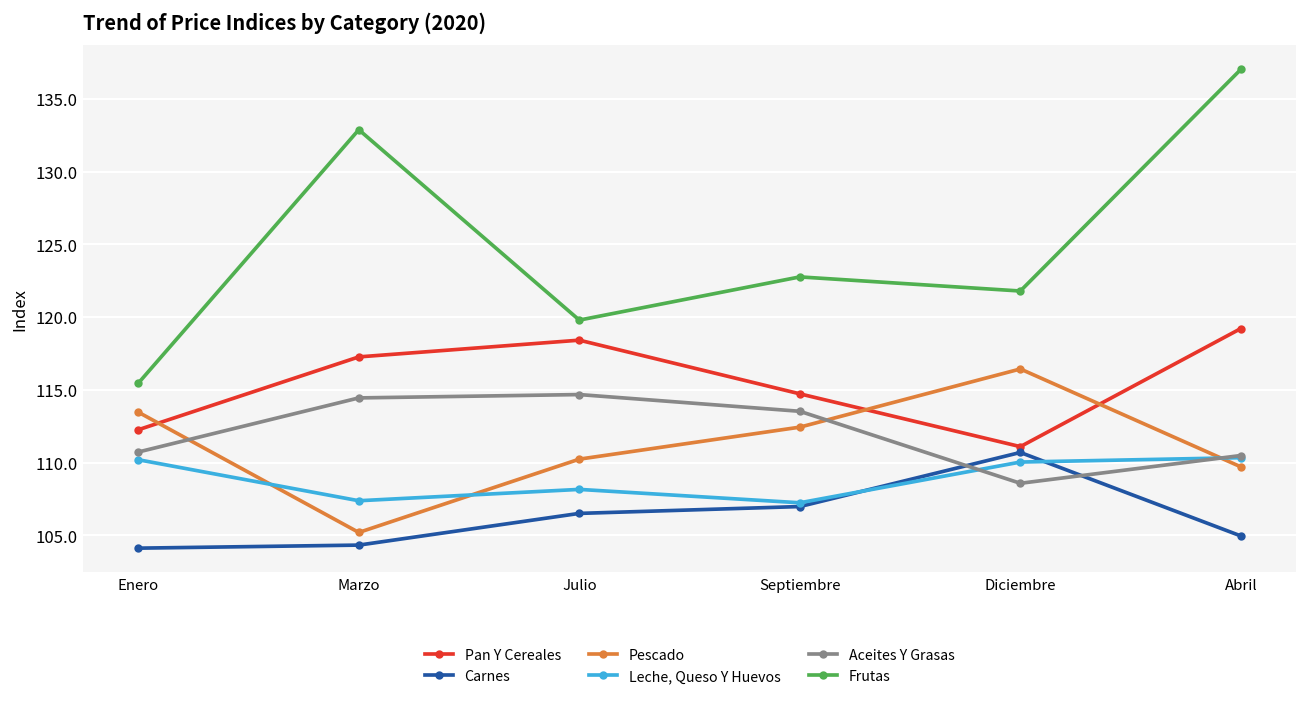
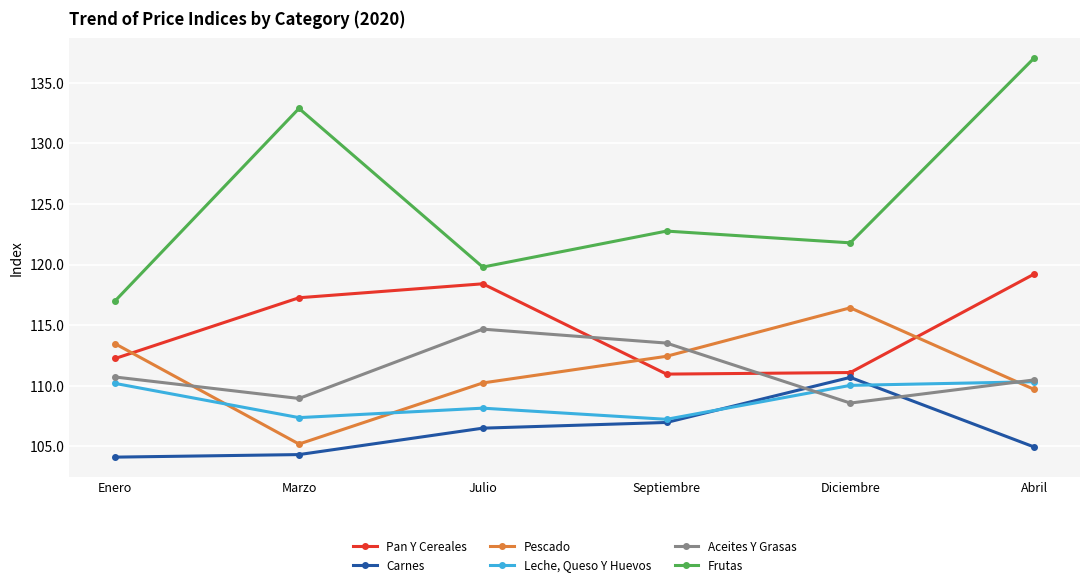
Frutas, Enero: 115.5 -> 117.0
Aceites Y Grasas, Marzo: 114.5 -> 109.0
Pan Y Cereales, Septiembre: 114.7 -> 111.0
